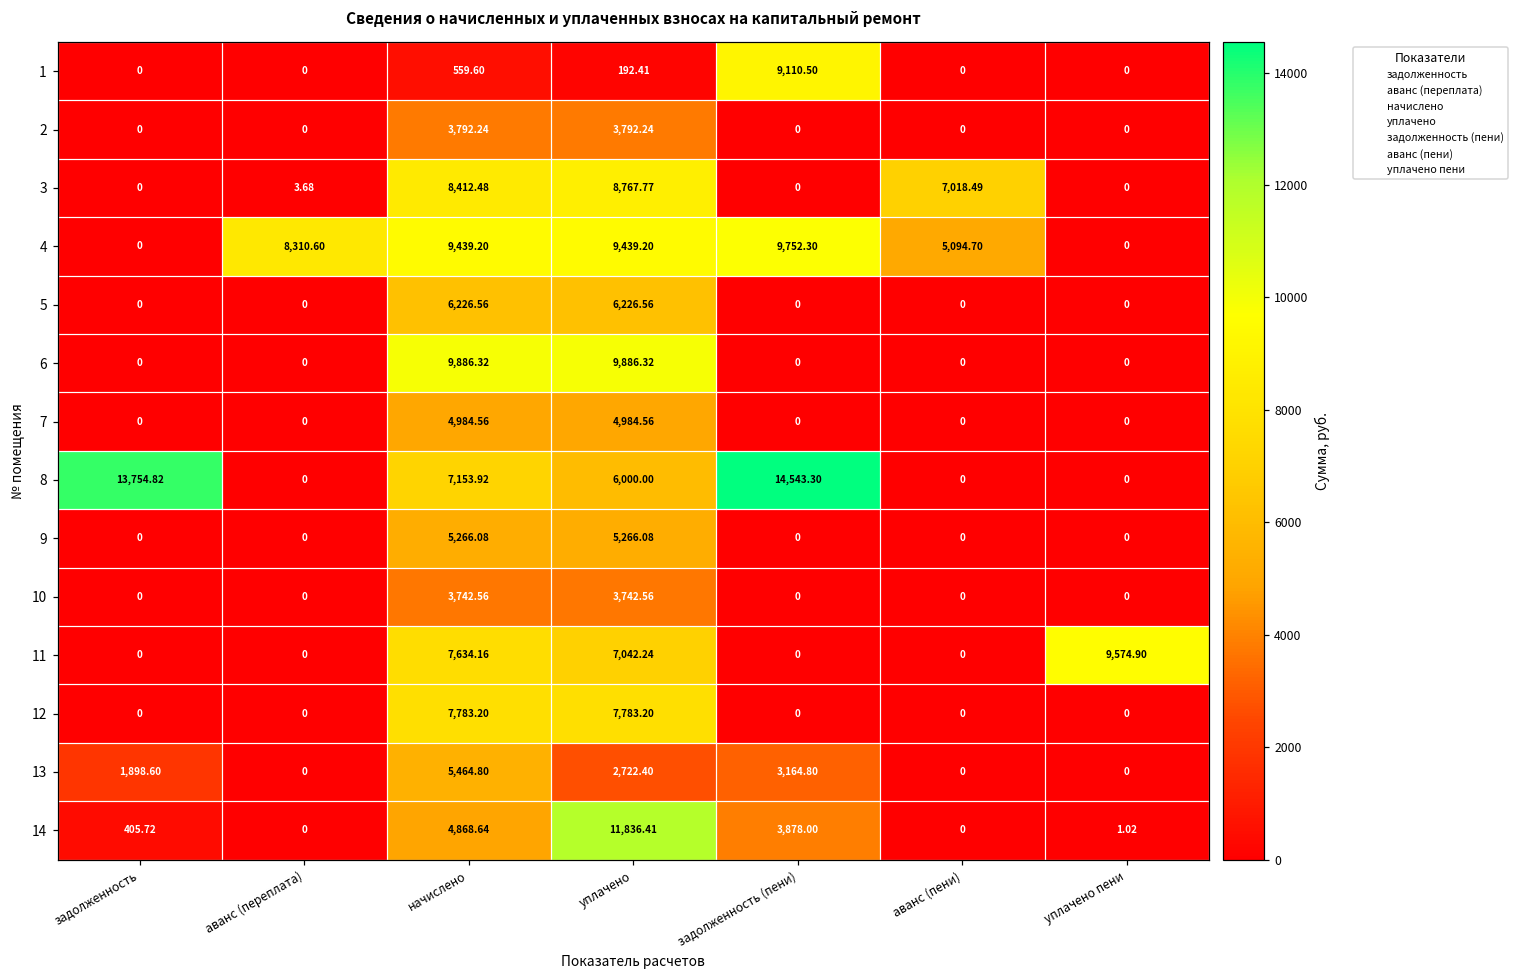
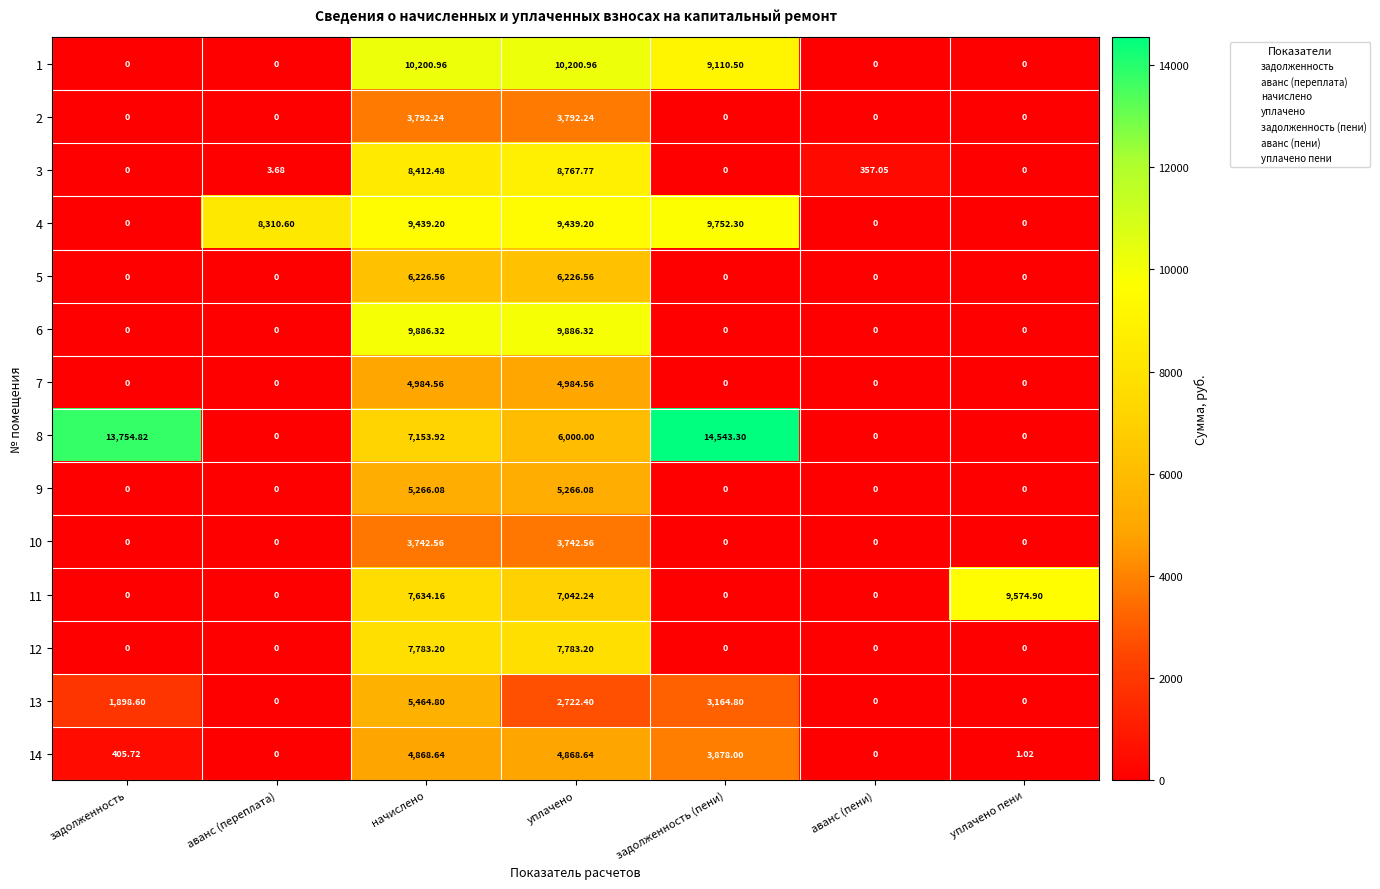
1, начислено: 559.60 -> 10,200.96
1, уплачено: 192.41 -> 10,200.96
3, аванс (пени): 7,018.49 -> 357.05
4, аванс (пени): 5,094.70 -> 0
14, уплачено: 11,836.41 -> 4,868.64
